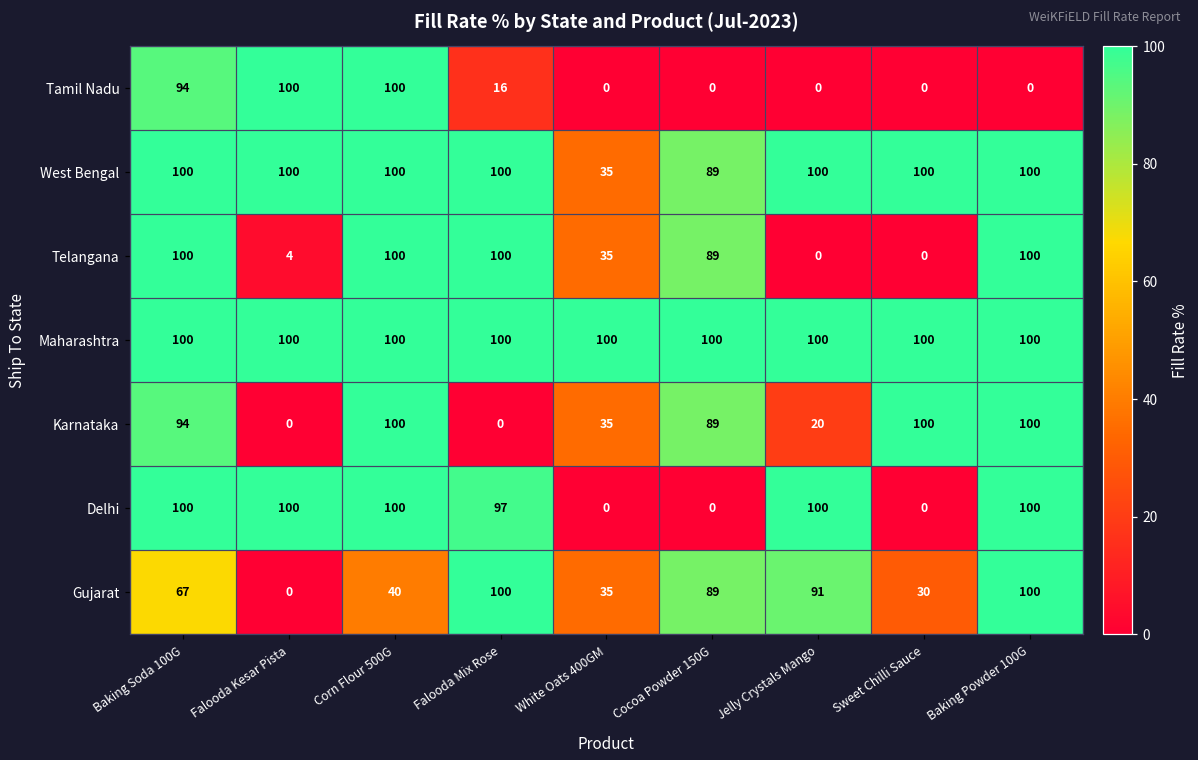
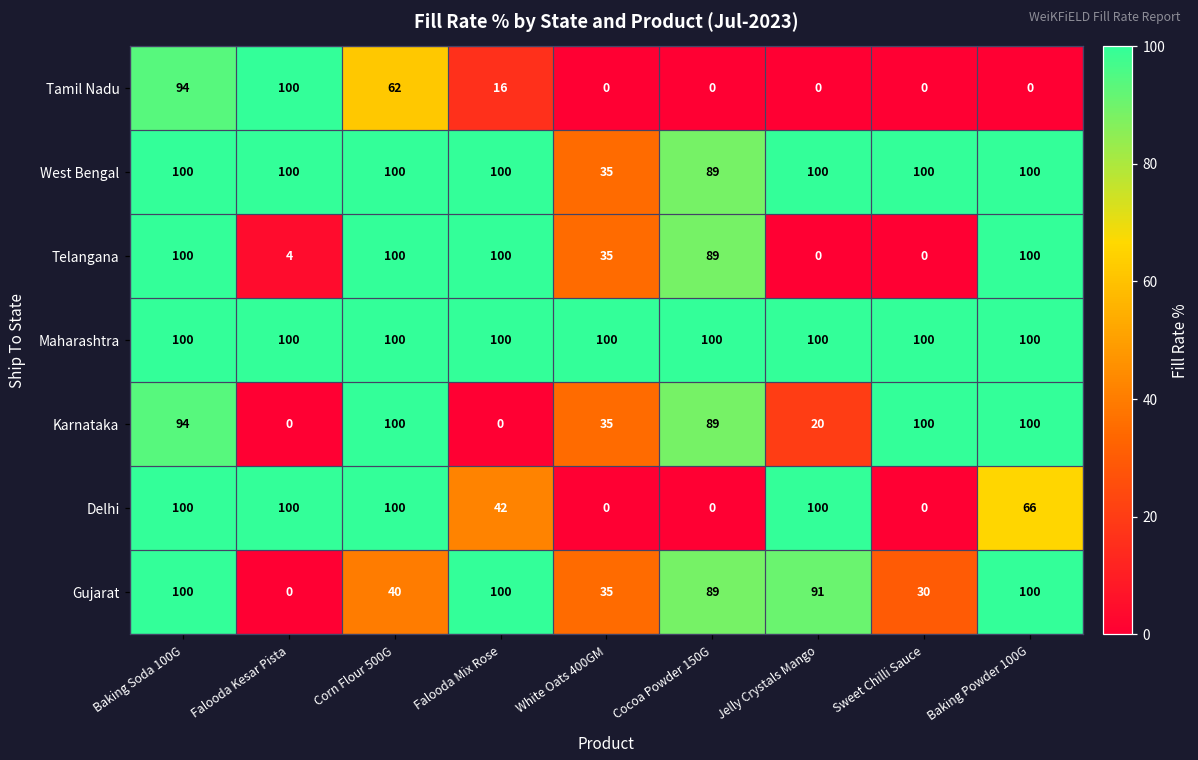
Tamil Nadu, Corn Flour 500G: 100 -> 62
Delhi, Falooda Mix Rose: 97 -> 42
Delhi, Baking Powder 100G: 100 -> 66
Gujarat, Baking Soda 100G: 67 -> 100
